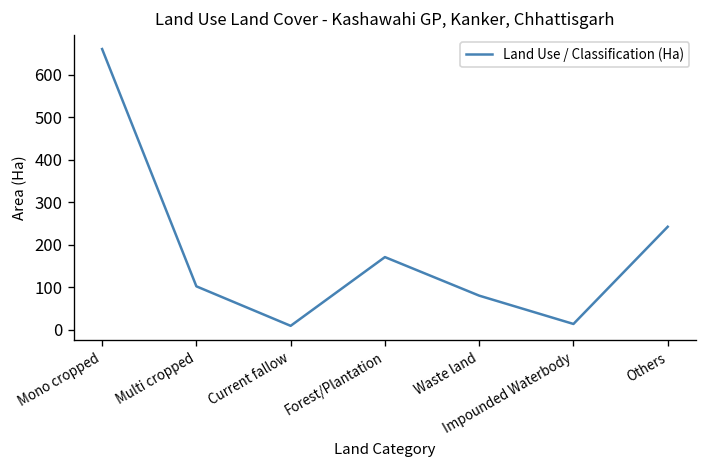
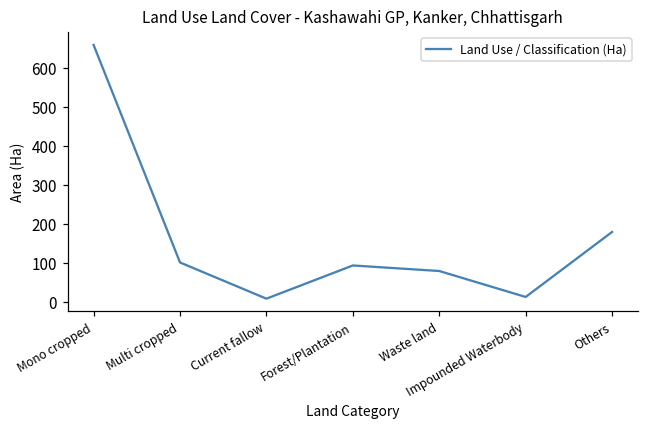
Forest/Plantation: 170 -> 90
Others: 240 -> 180
